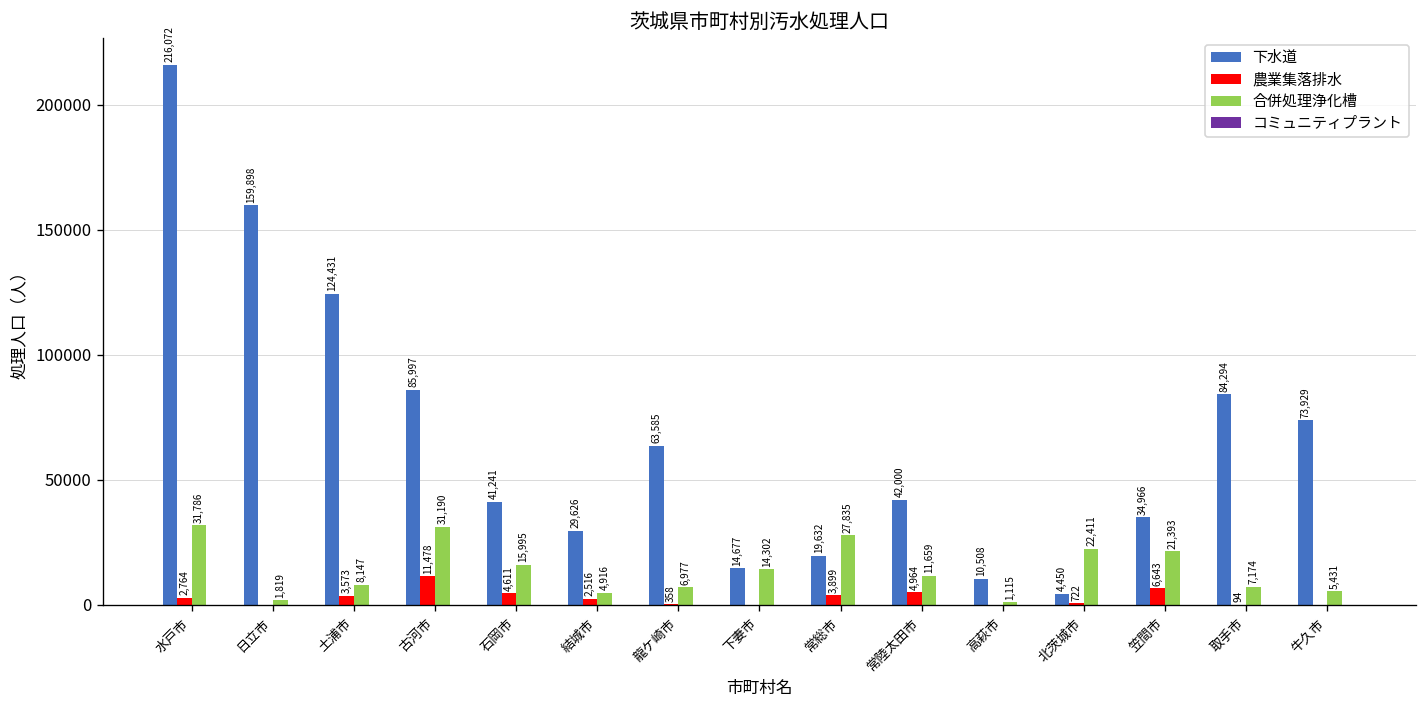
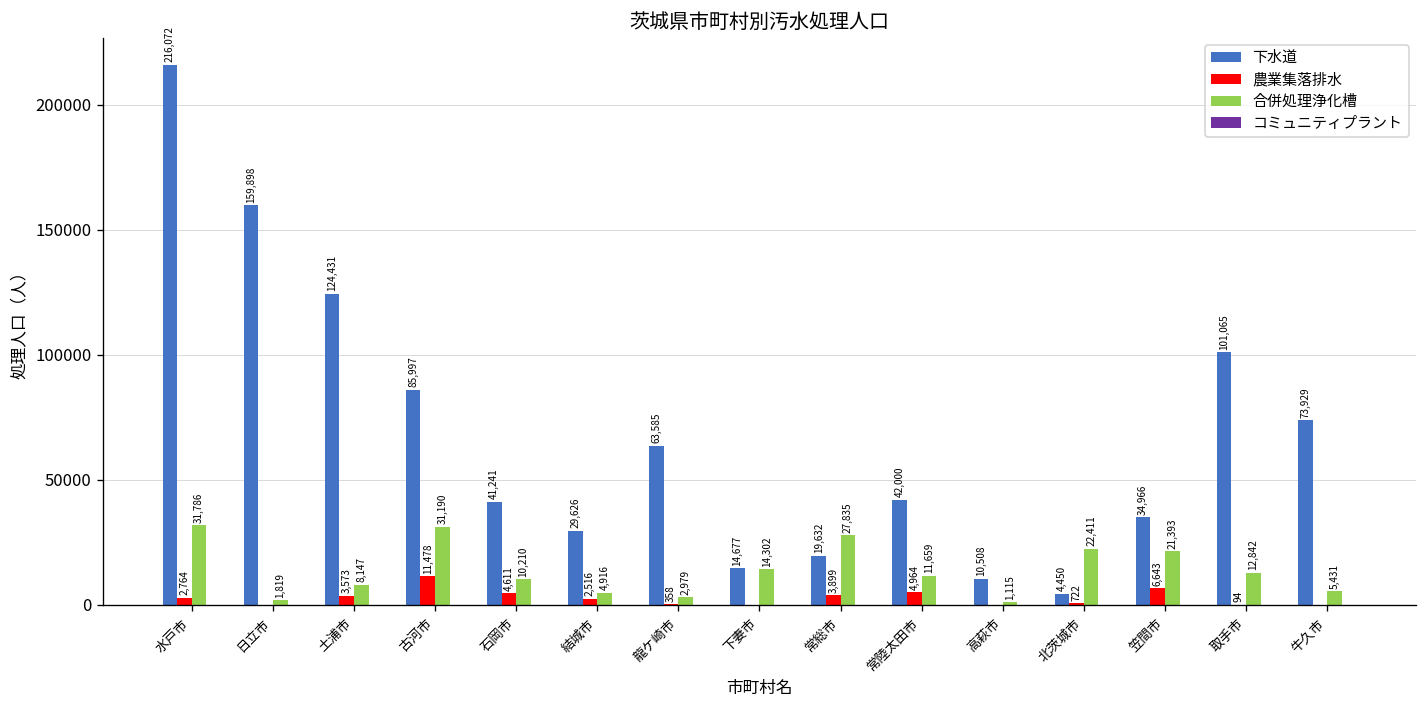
合併処理浄化槽, 石岡市: 15,995 -> 10,210
合併処理浄化槽, 龍ケ崎市: 6,977 -> 2,979
下水道, 取手市: 84,294 -> 101,065
合併処理浄化槽, 取手市: 7,174 -> 12,842
